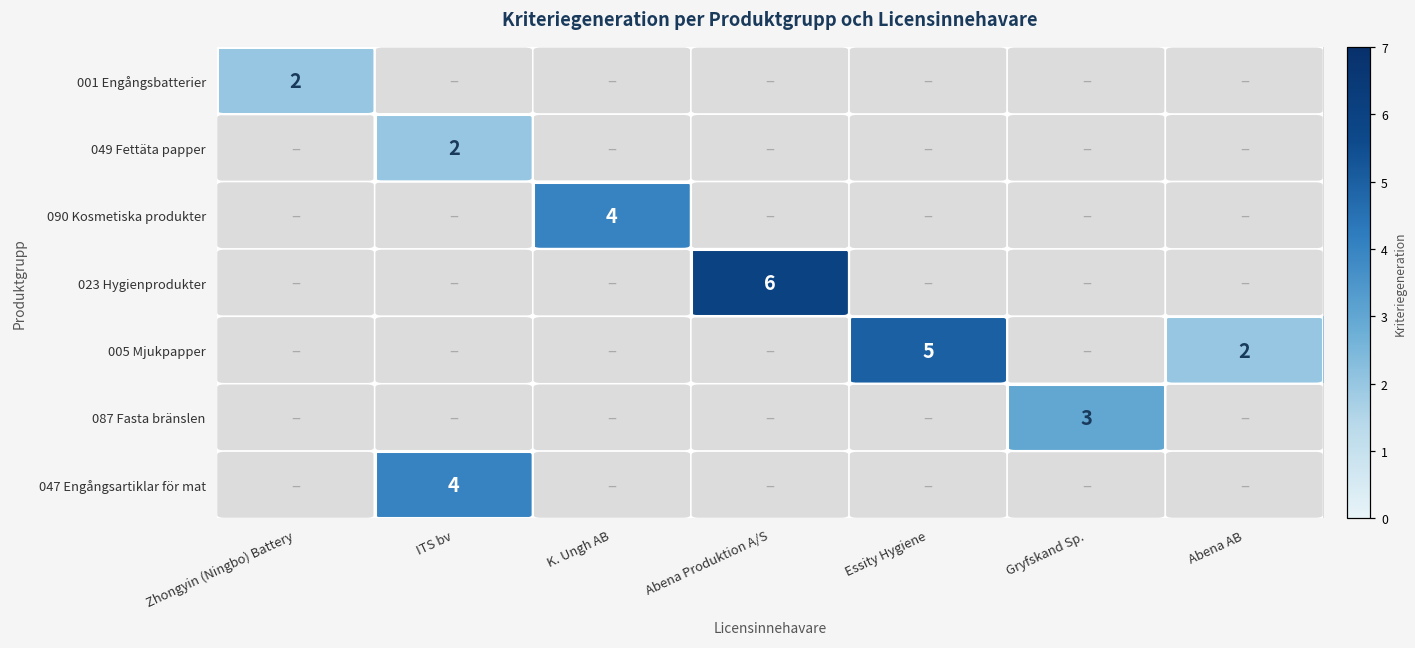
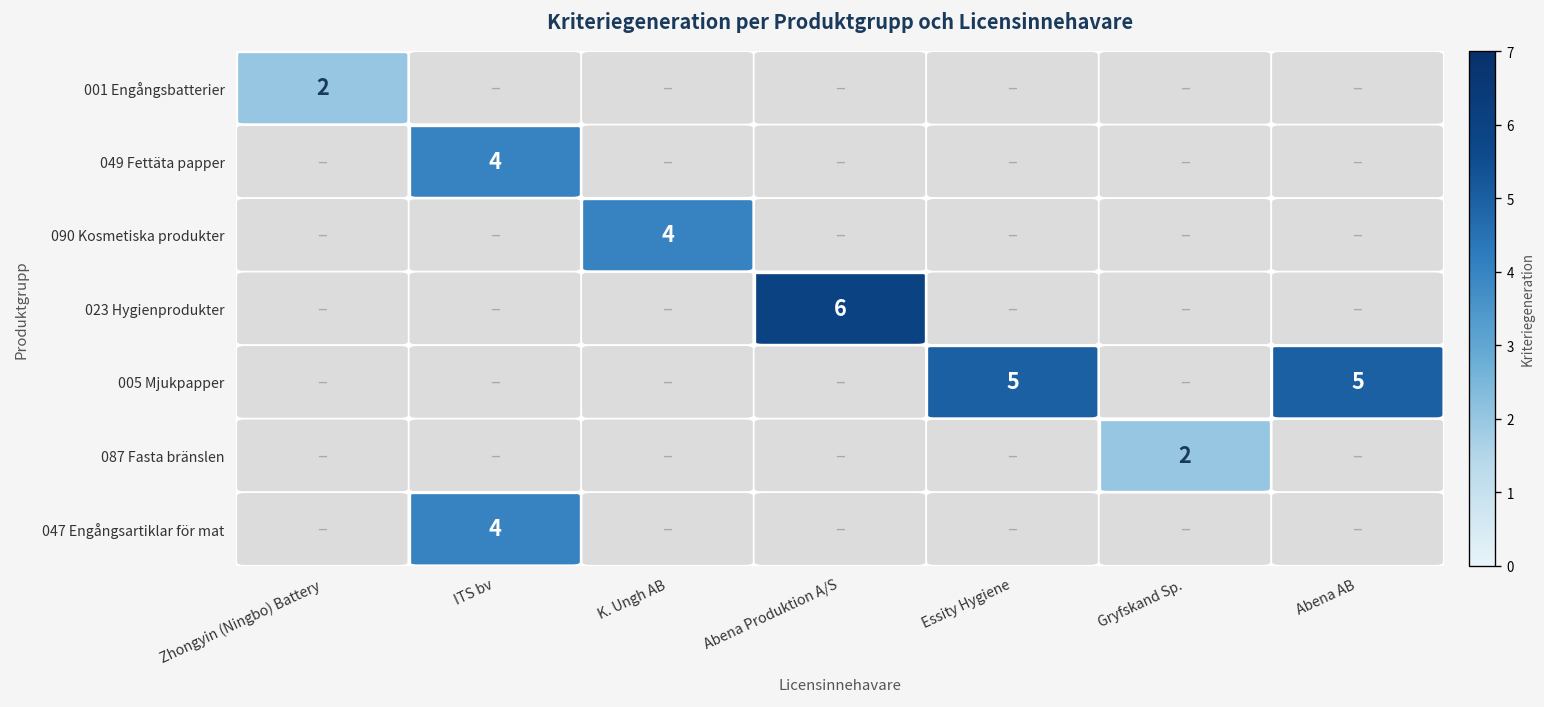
049 Fettäta papper, ITS bv: 2 -> 4
005 Mjukpapper, Abena AB: 2 -> 5
087 Fasta bränslen, Gryfskand Sp.: 3 -> 2
